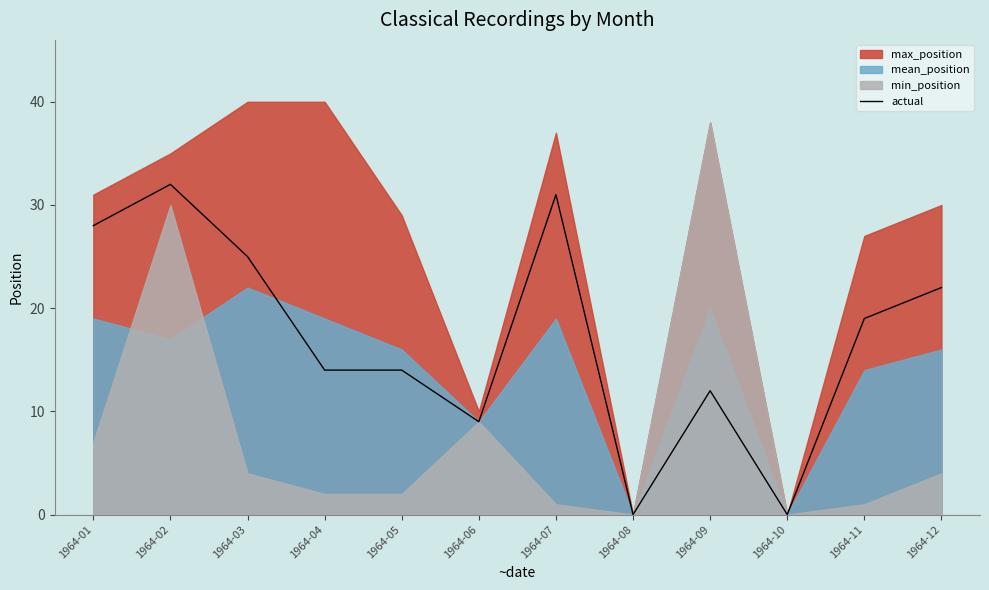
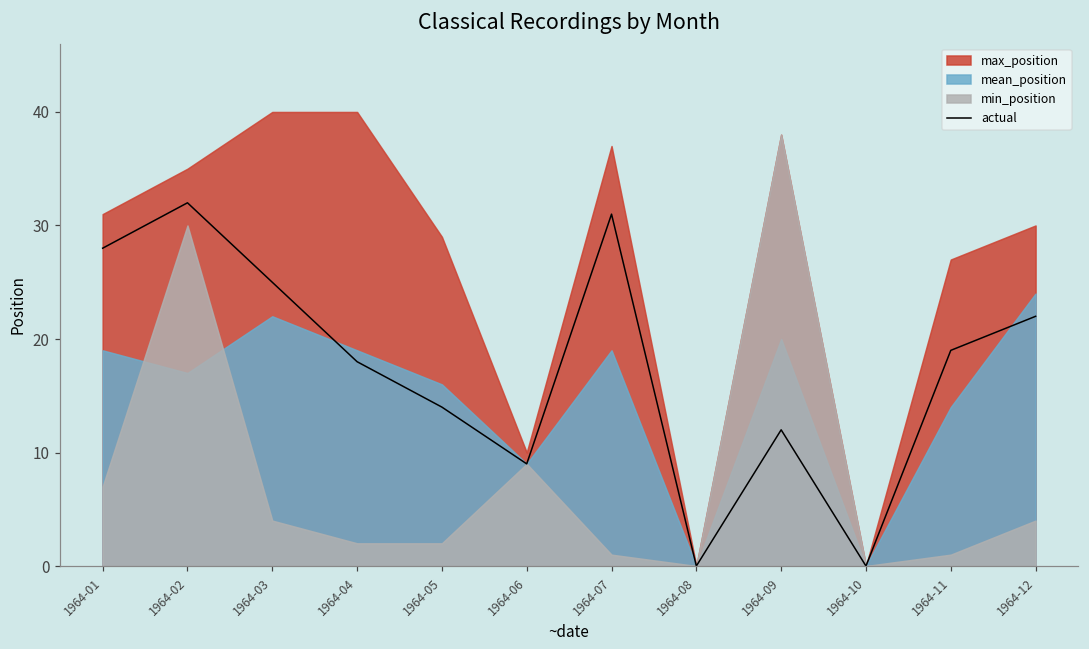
actual, 1964-04: 14 -> 18
mean_position, 1964-12: 16 -> 24
